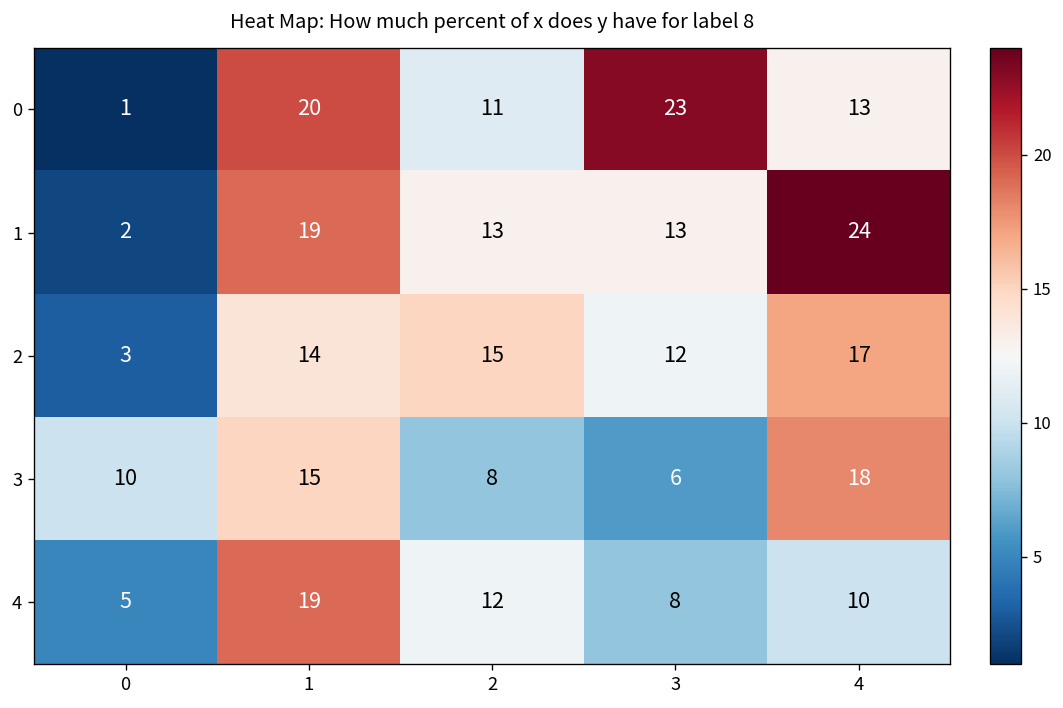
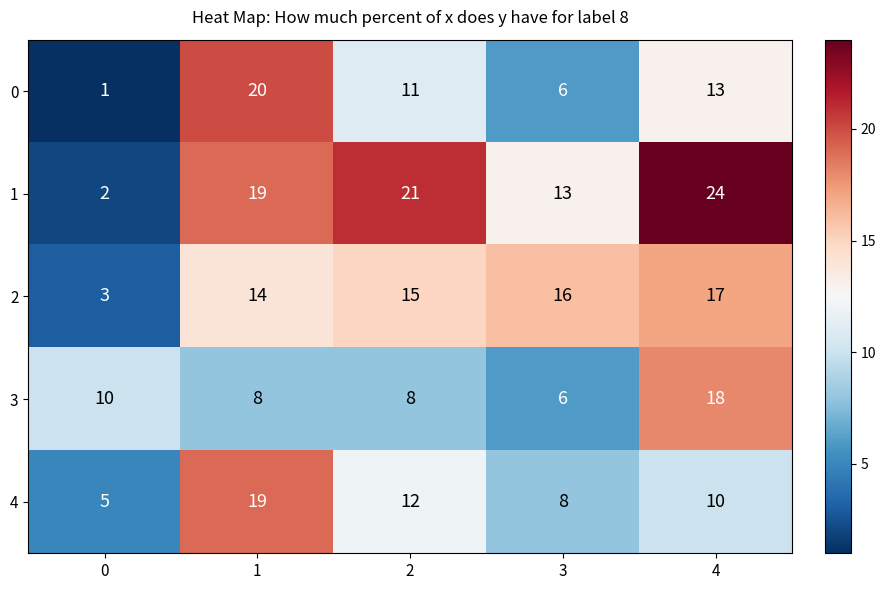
0, 3: 23 -> 6
1, 2: 13 -> 21
2, 3: 12 -> 16
3, 1: 15 -> 8
